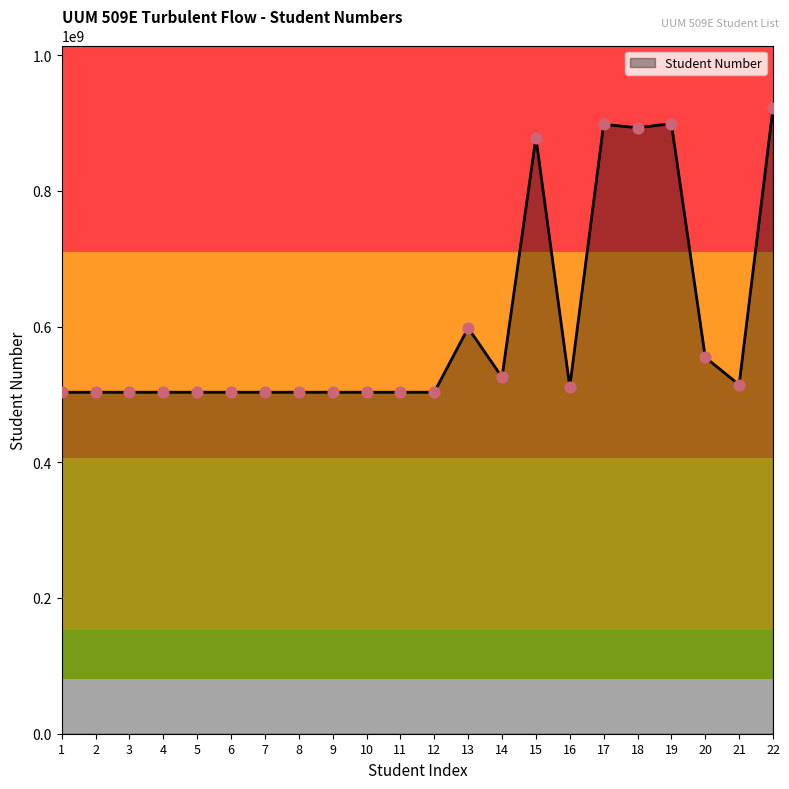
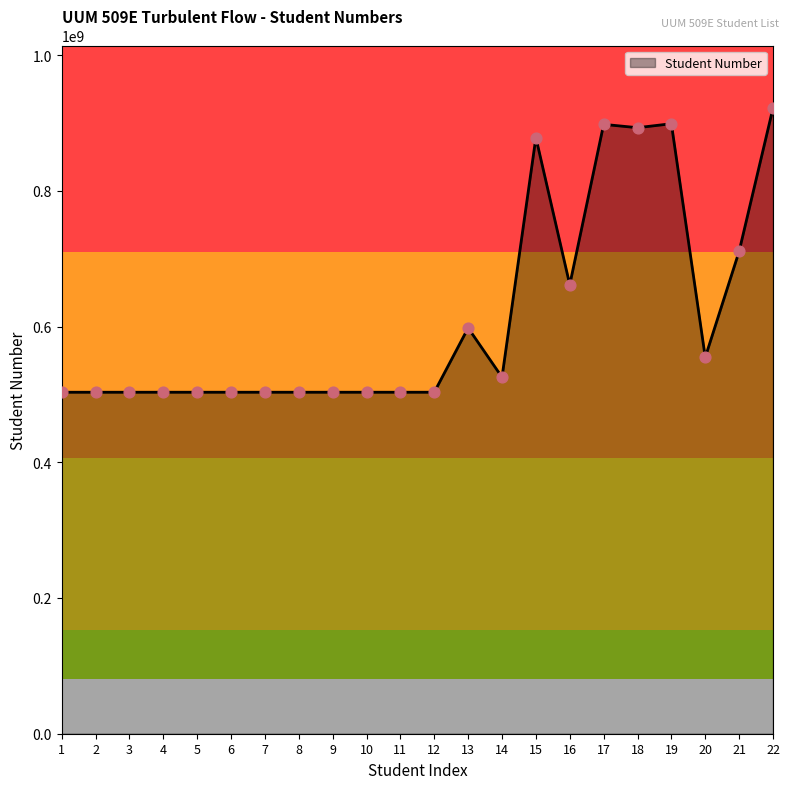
16: 510000000 -> 660000000
21: 510000000 -> 710000000
